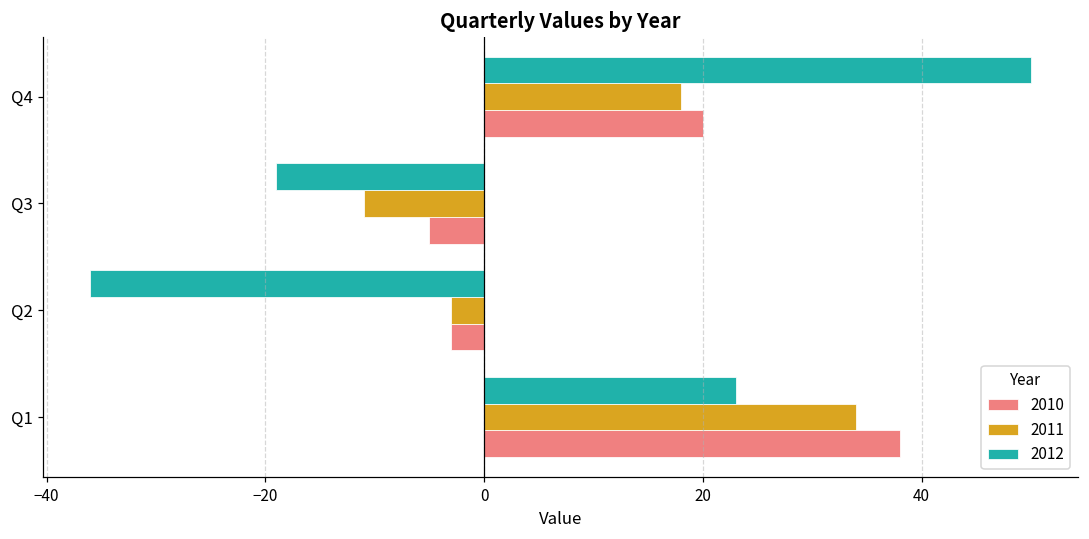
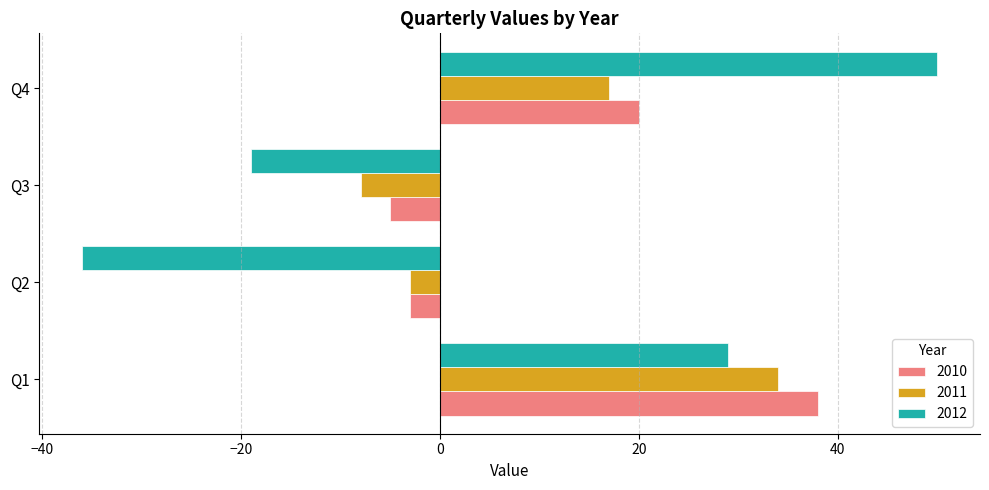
2011, Q4: 18 -> 17
2011, Q3: -11 -> -8
2012, Q1: 23 -> 29
